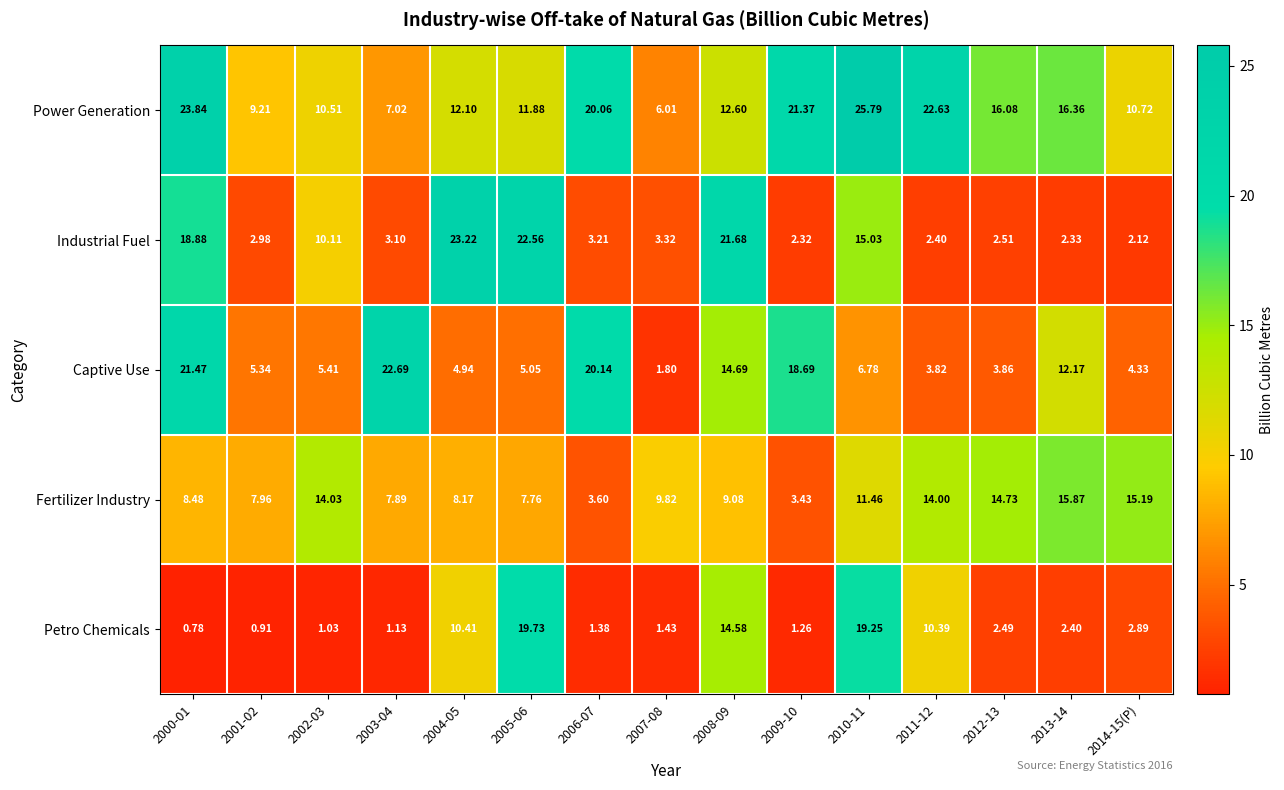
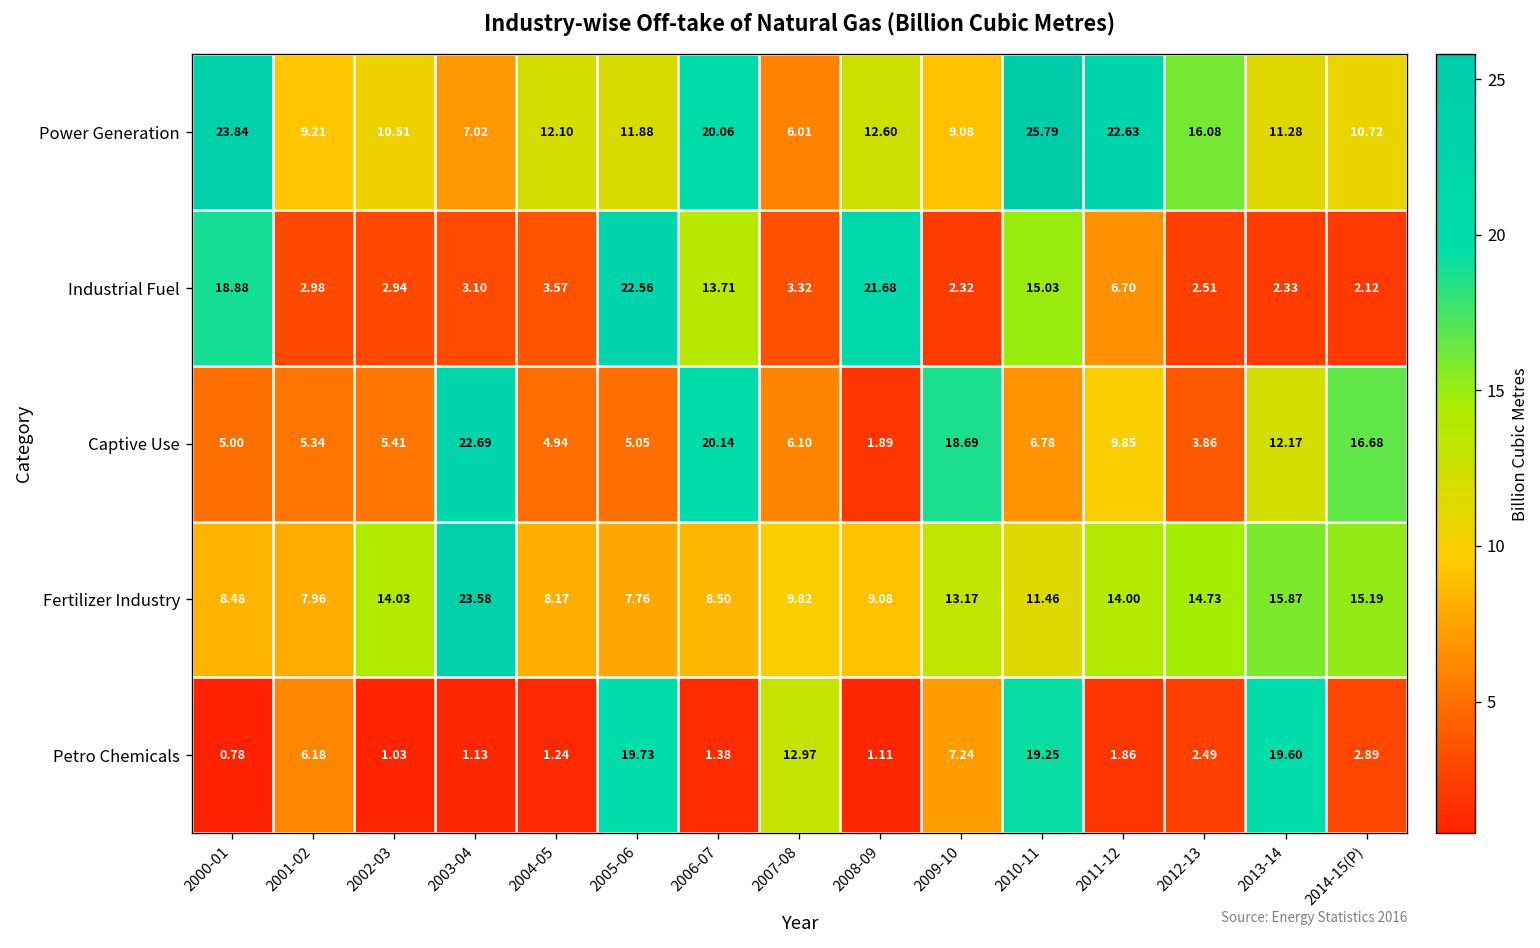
Power Generation, 2009-10: 21.37 -> 9.08
Power Generation, 2013-14: 16.36 -> 11.28
Industrial Fuel, 2002-03: 10.11 -> 2.94
Industrial Fuel, 2004-05: 23.22 -> 3.57
Industrial Fuel, 2006-07: 3.21 -> 13.71
Industrial Fuel, 2011-12: 2.40 -> 6.70
Captive Use, 2000-01: 21.47 -> 5.00
Captive Use, 2007-08: 1.80 -> 6.10
Captive Use, 2008-09: 14.69 -> 1.89
Captive Use, 2011-12: 3.82 -> 9.85
Captive Use, 2014-15(P): 4.33 -> 16.68
Fertilizer Industry, 2003-04: 7.89 -> 23.58
Fertilizer Industry, 2006-07: 3.60 -> 8.50
Fertilizer Industry, 2009-10: 3.43 -> 13.17
Petro Chemicals, 2001-02: 0.91 -> 6.18
Petro Chemicals, 2004-05: 10.41 -> 1.24
Petro Chemicals, 2007-08: 1.43 -> 12.97
Petro Chemicals, 2008-09: 14.58 -> 1.11
Petro Chemicals, 2009-10: 1.26 -> 7.24
Petro Chemicals, 2011-12: 10.39 -> 1.86
Petro Chemicals, 2013-14: 2.40 -> 19.60
